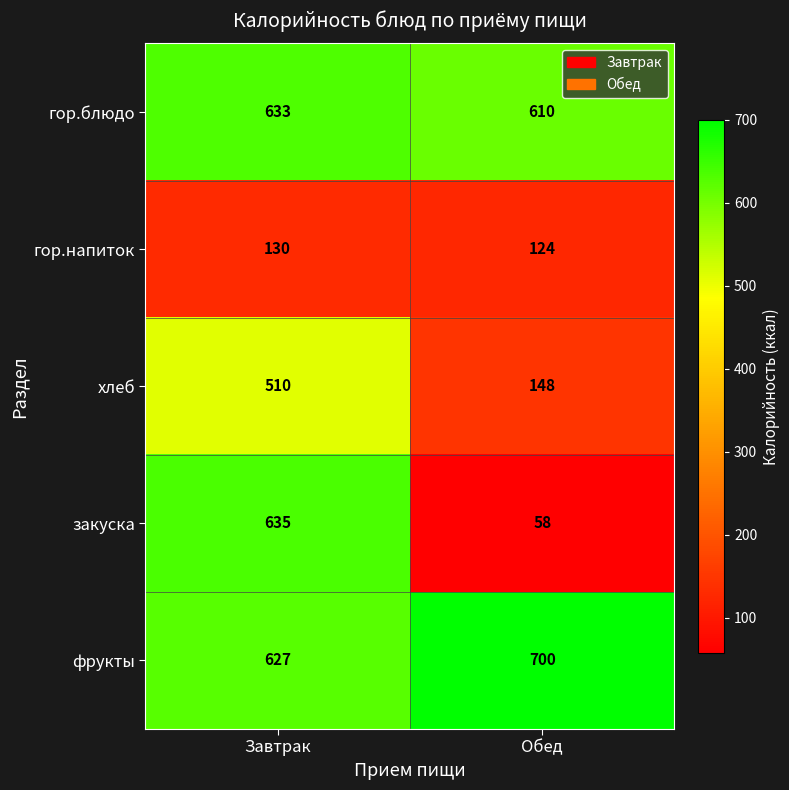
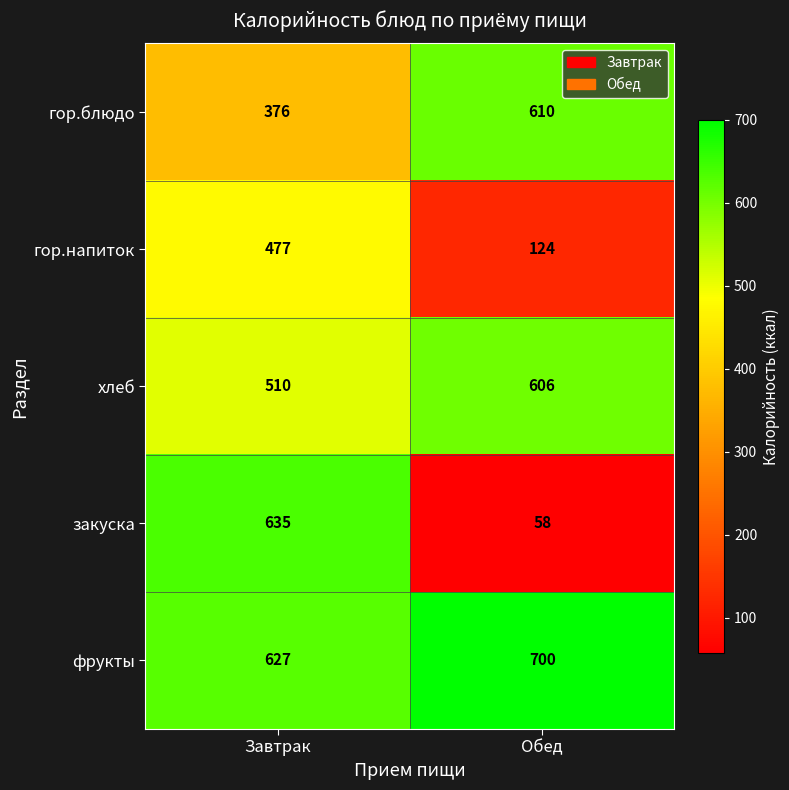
гор.блюдо, Завтрак: 633 -> 376
гор.напиток, Завтрак: 130 -> 477
хлеб, Обед: 148 -> 606
